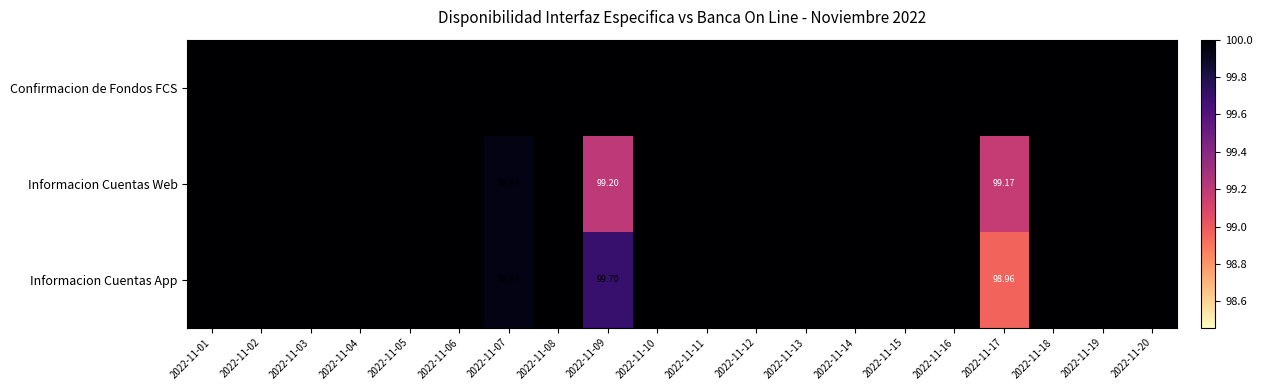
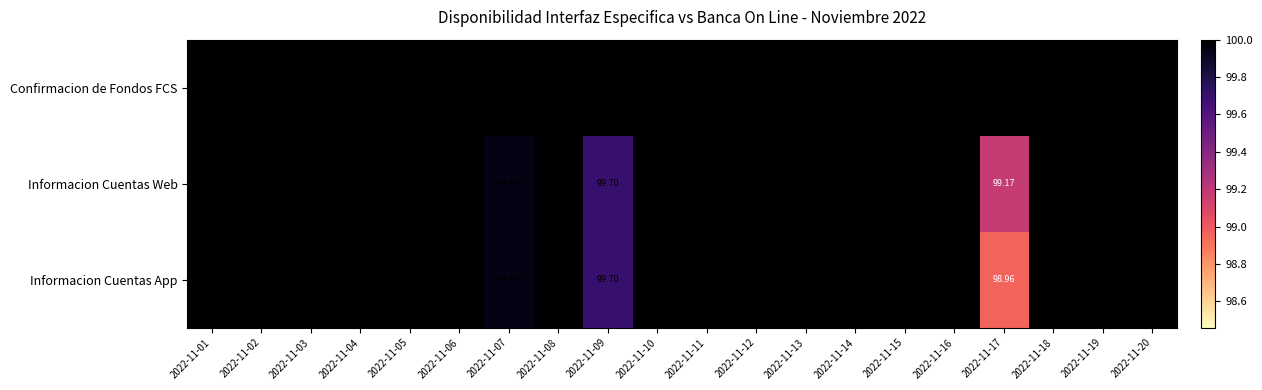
Informacion Cuentas Web, 2022-11-09: 99.20 -> 99.70
